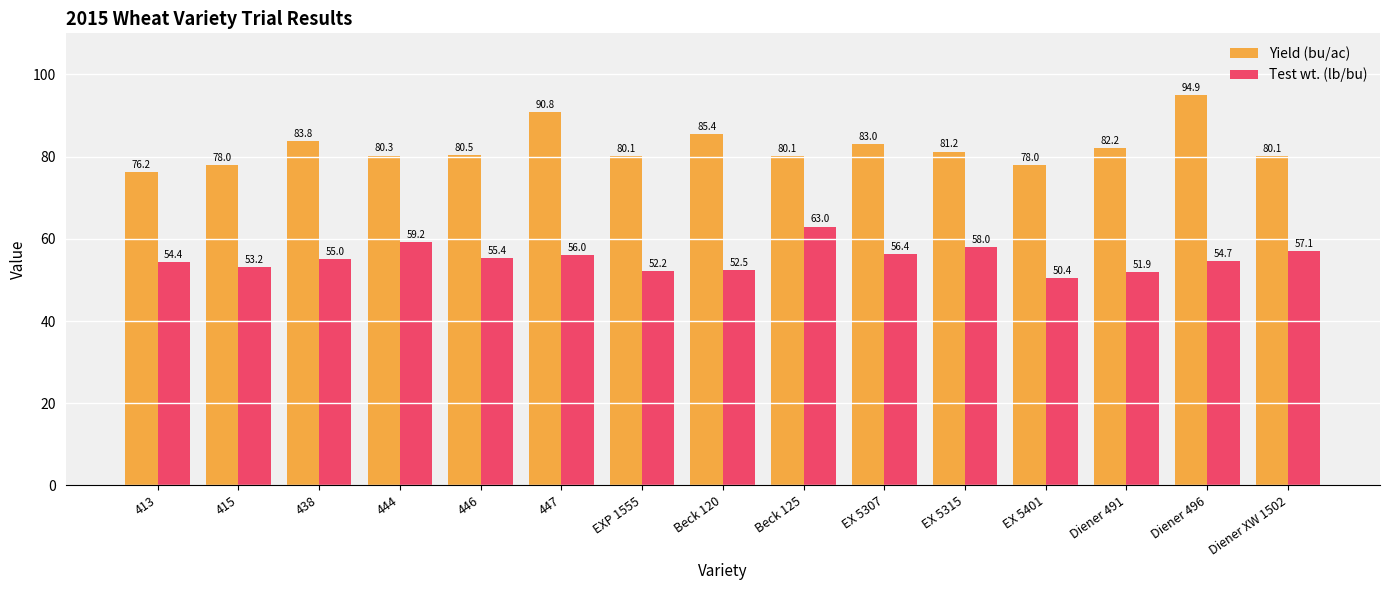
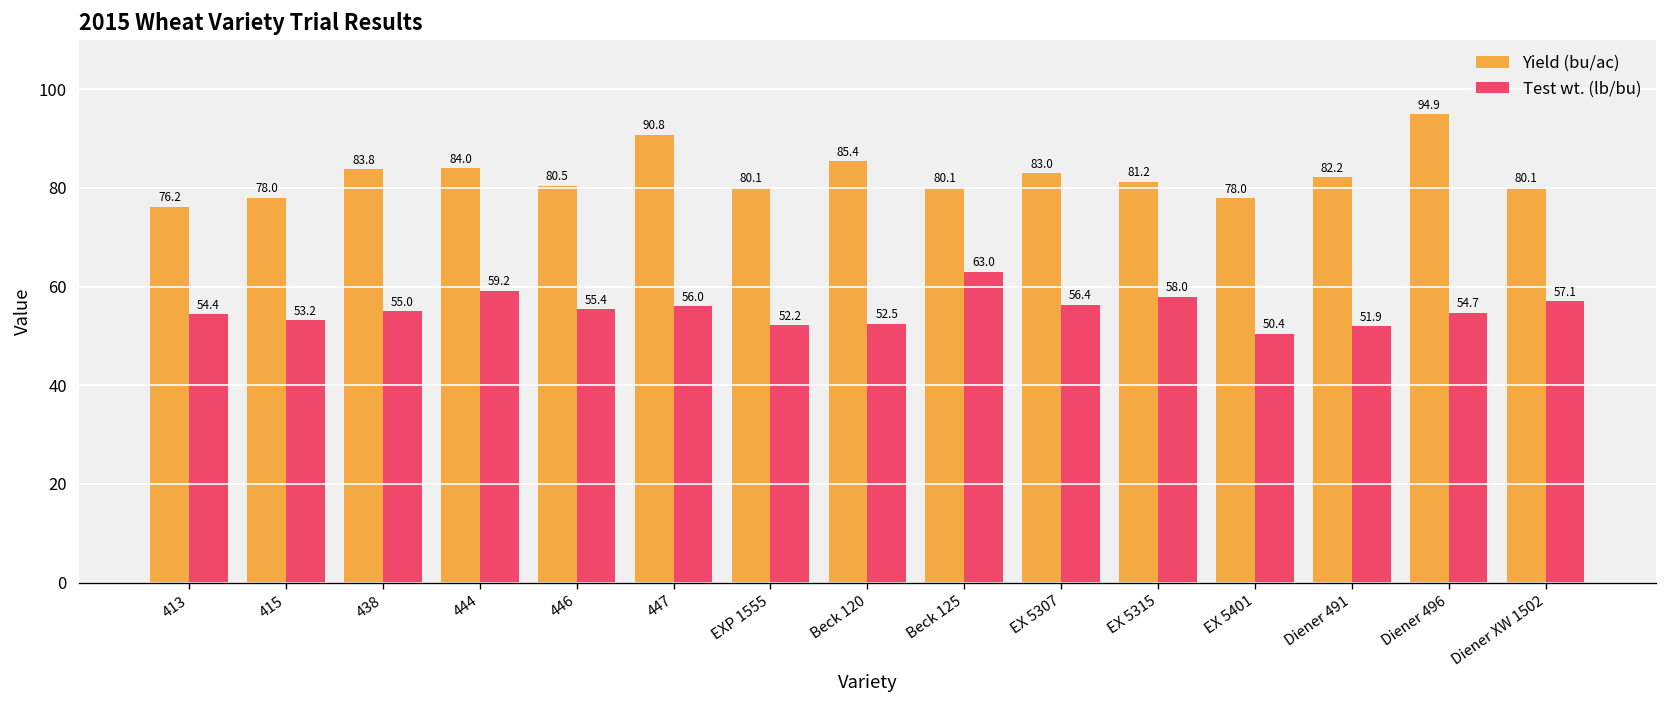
Yield (bu/ac), 444: 80.3 -> 84.0
